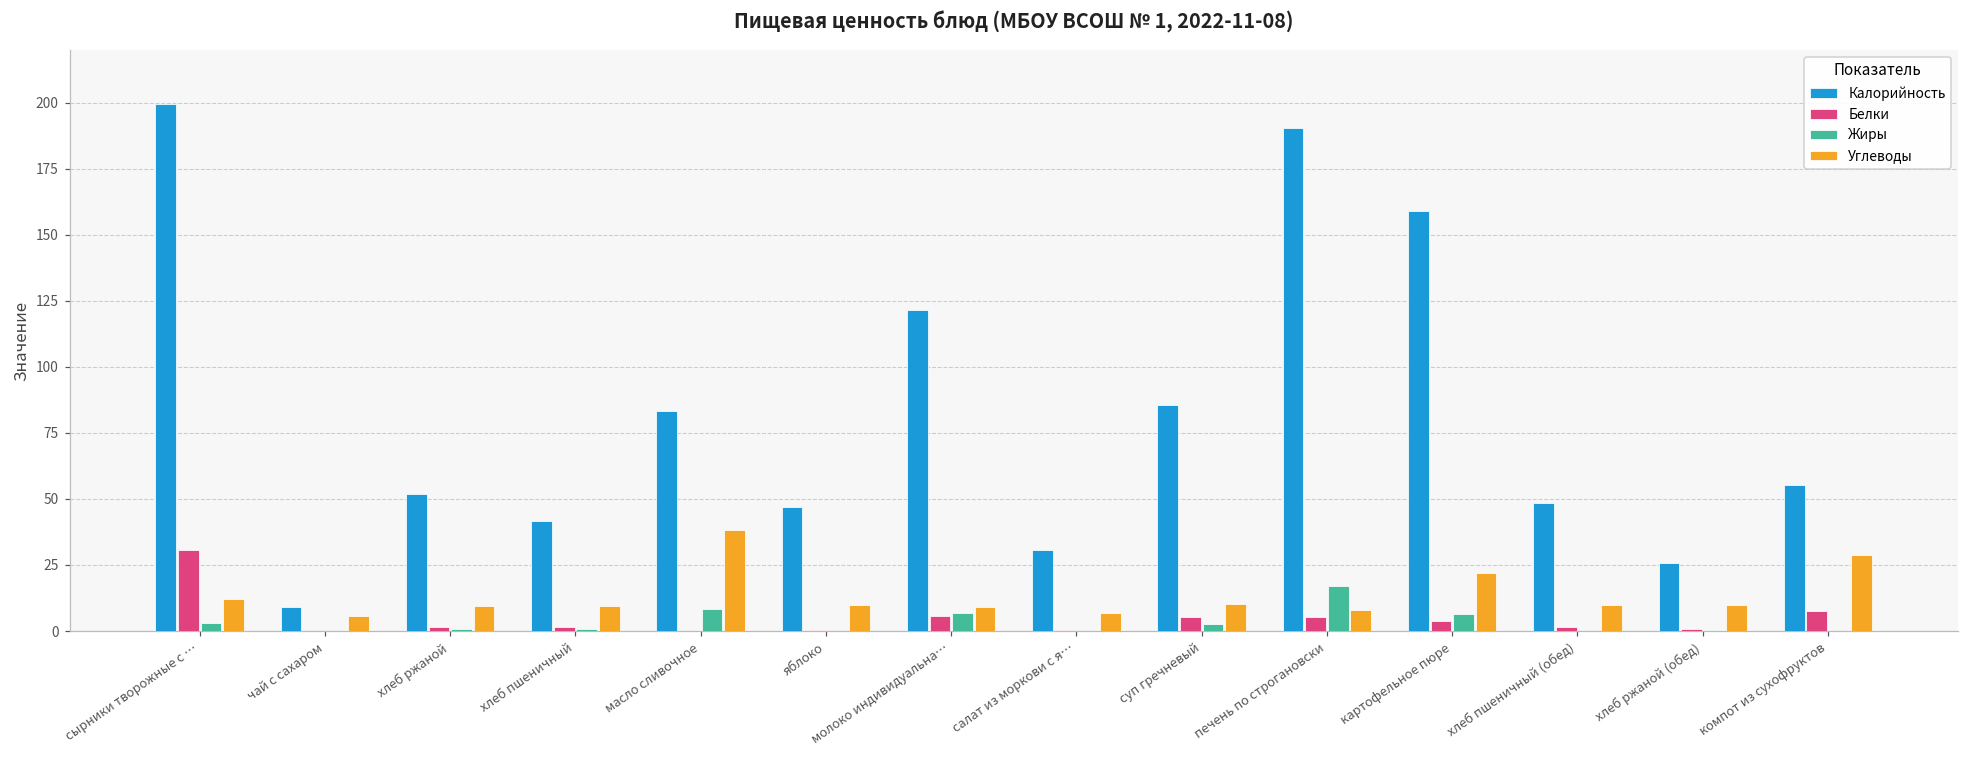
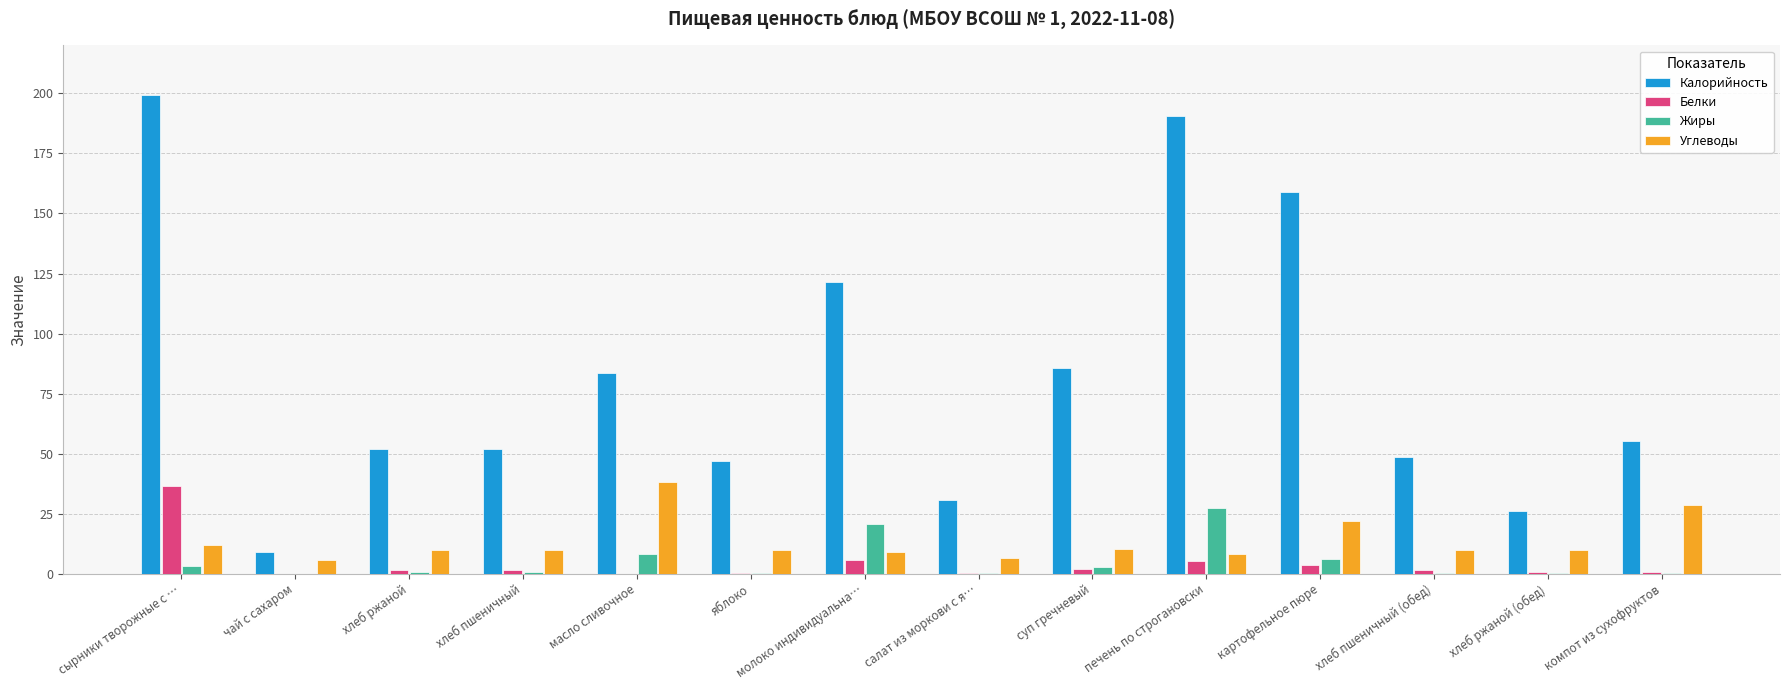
Белки, сырники творожные с …: 31 -> 36
Калорийность, хлеб пшеничный: 42 -> 52
Жиры, молоко индивидуальна…: 7 -> 21
Белки, суп гречневый: 5 -> 2
Жиры, печень по строгановски: 17 -> 28
Белки, компот из сухофруктов: 8 -> 1
